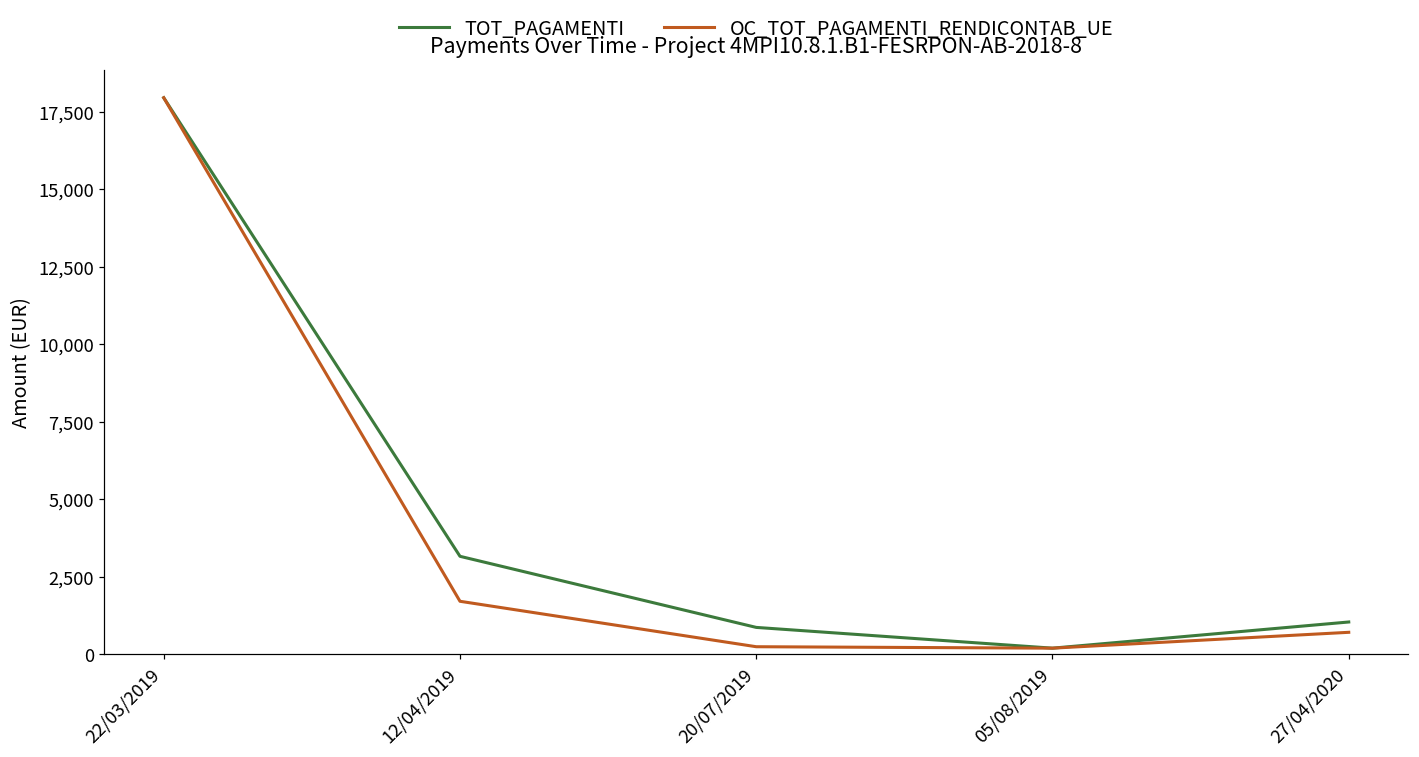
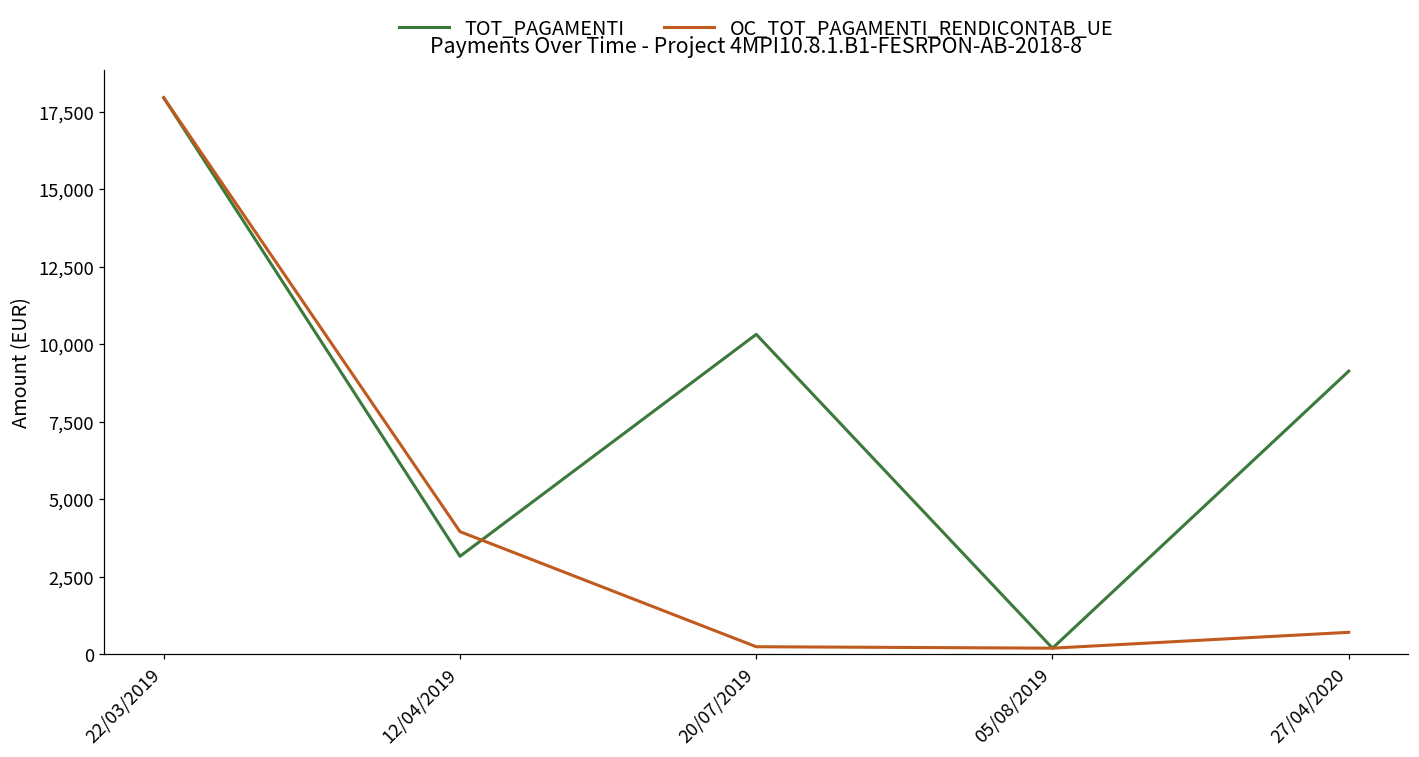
OC_TOT_PAGAMENTI_RENDICONTAB_UE, 12/04/2019: 1,700 -> 3,900
TOT_PAGAMENTI, 20/07/2019: 900 -> 10,300
TOT_PAGAMENTI, 27/04/2020: 1,000 -> 9,100
